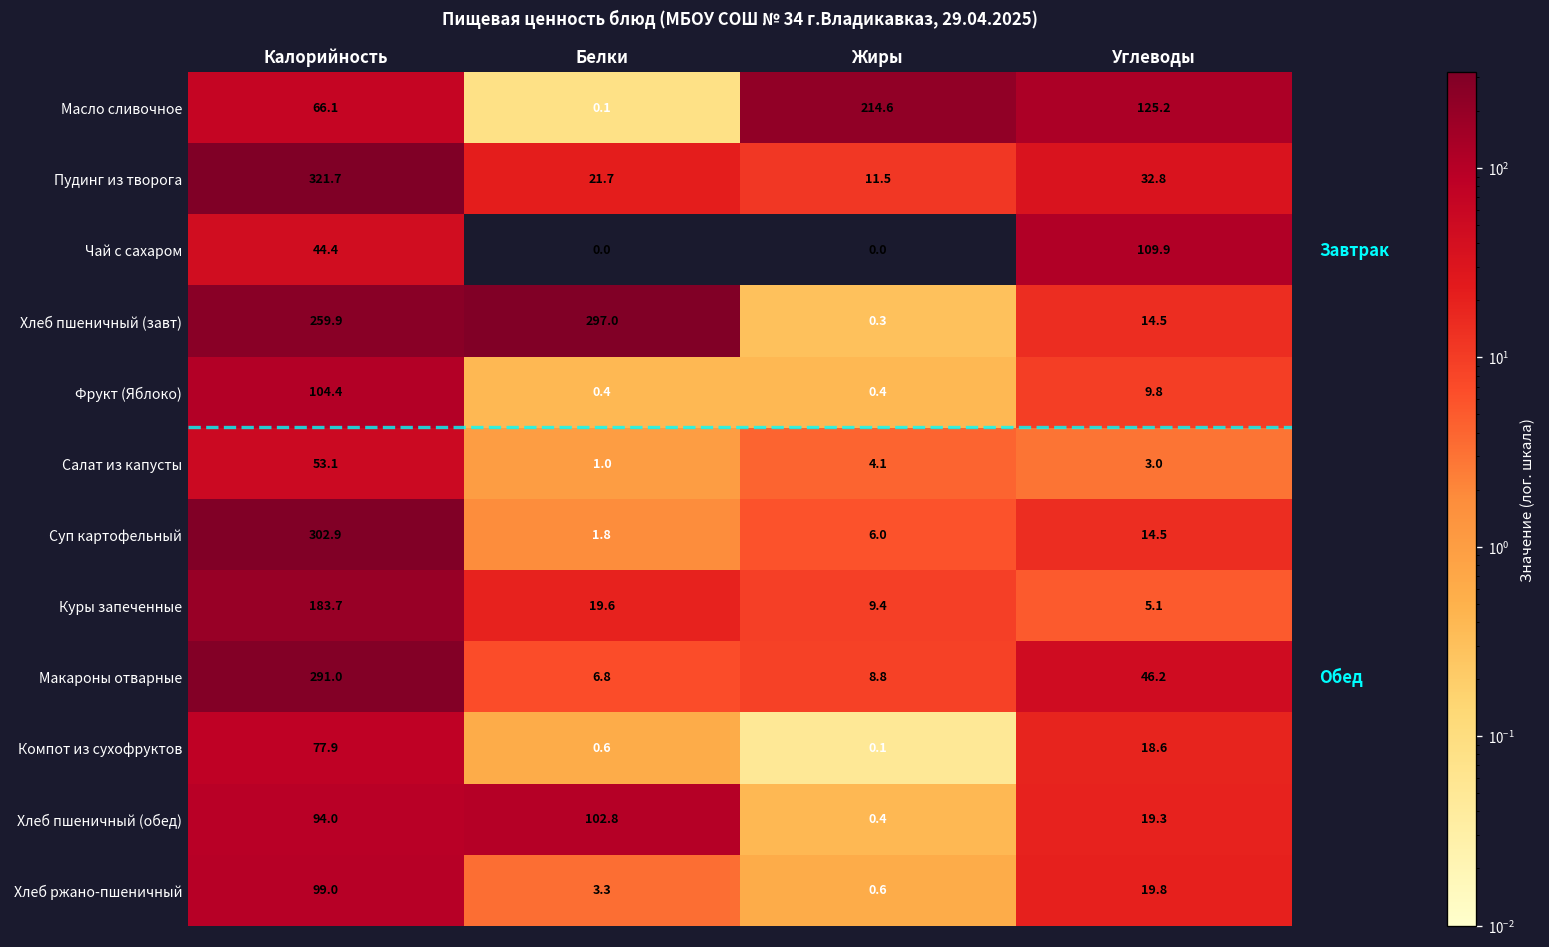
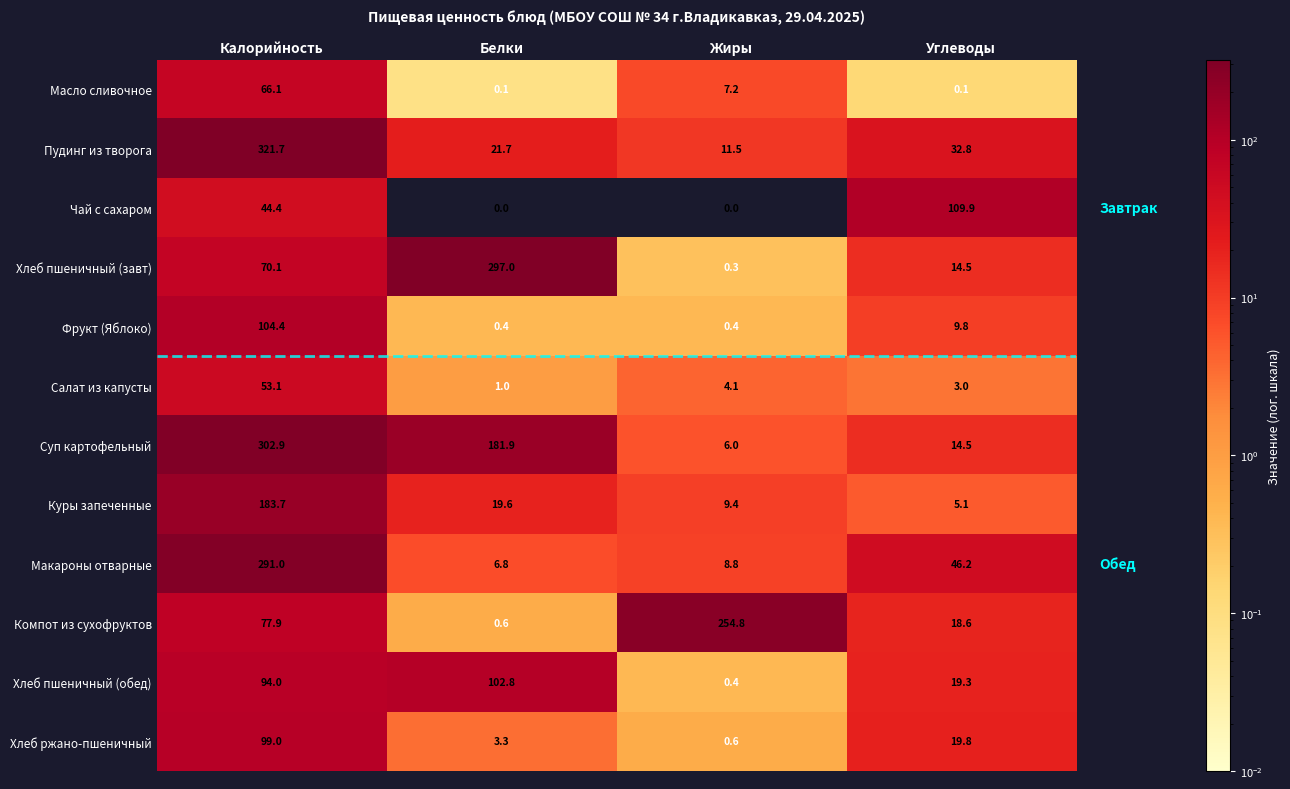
Масло сливочное, Жиры: 214.6 -> 7.2
Масло сливочное, Углеводы: 125.2 -> 0.1
Хлеб пшеничный (завт), Калорийность: 259.9 -> 70.1
Суп картофельный, Белки: 1.8 -> 181.9
Компот из сухофруктов, Жиры: 0.1 -> 254.8
